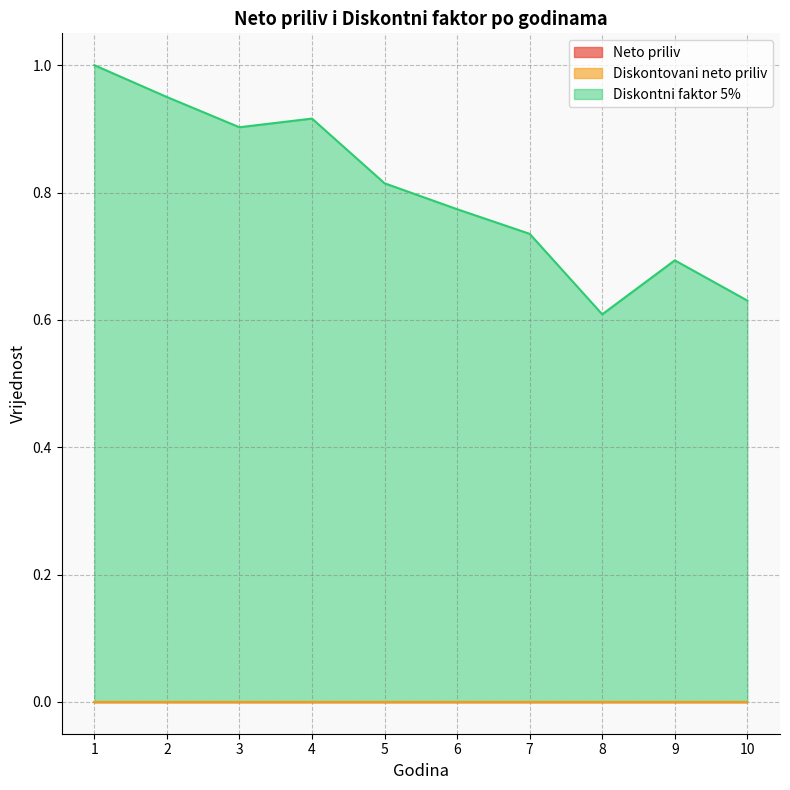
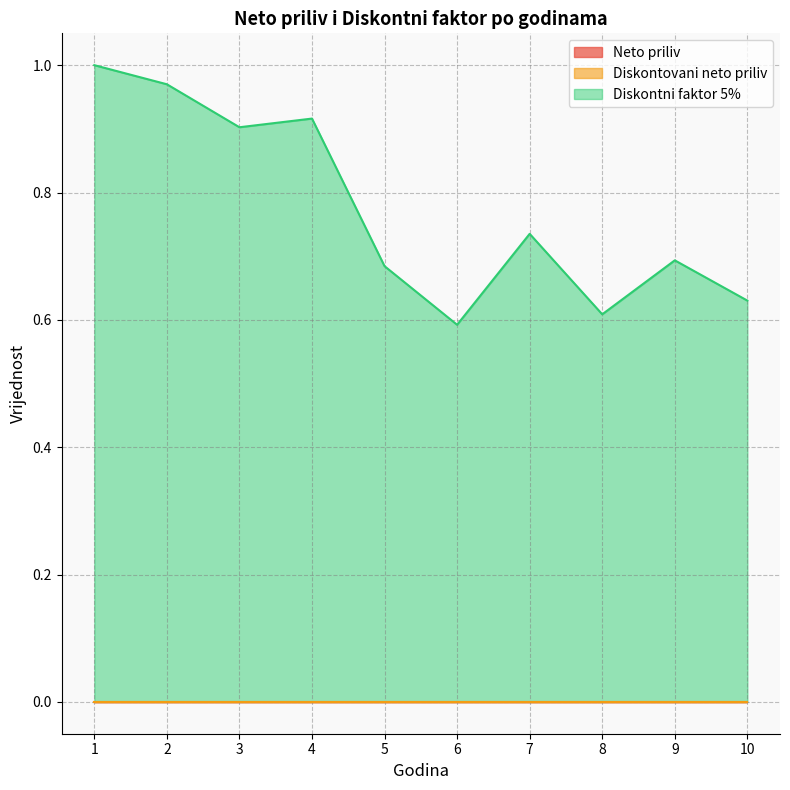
Diskontni faktor 5%, 2: 0.95 -> 0.97
Diskontni faktor 5%, 5: 0.81 -> 0.68
Diskontni faktor 5%, 6: 0.77 -> 0.59
